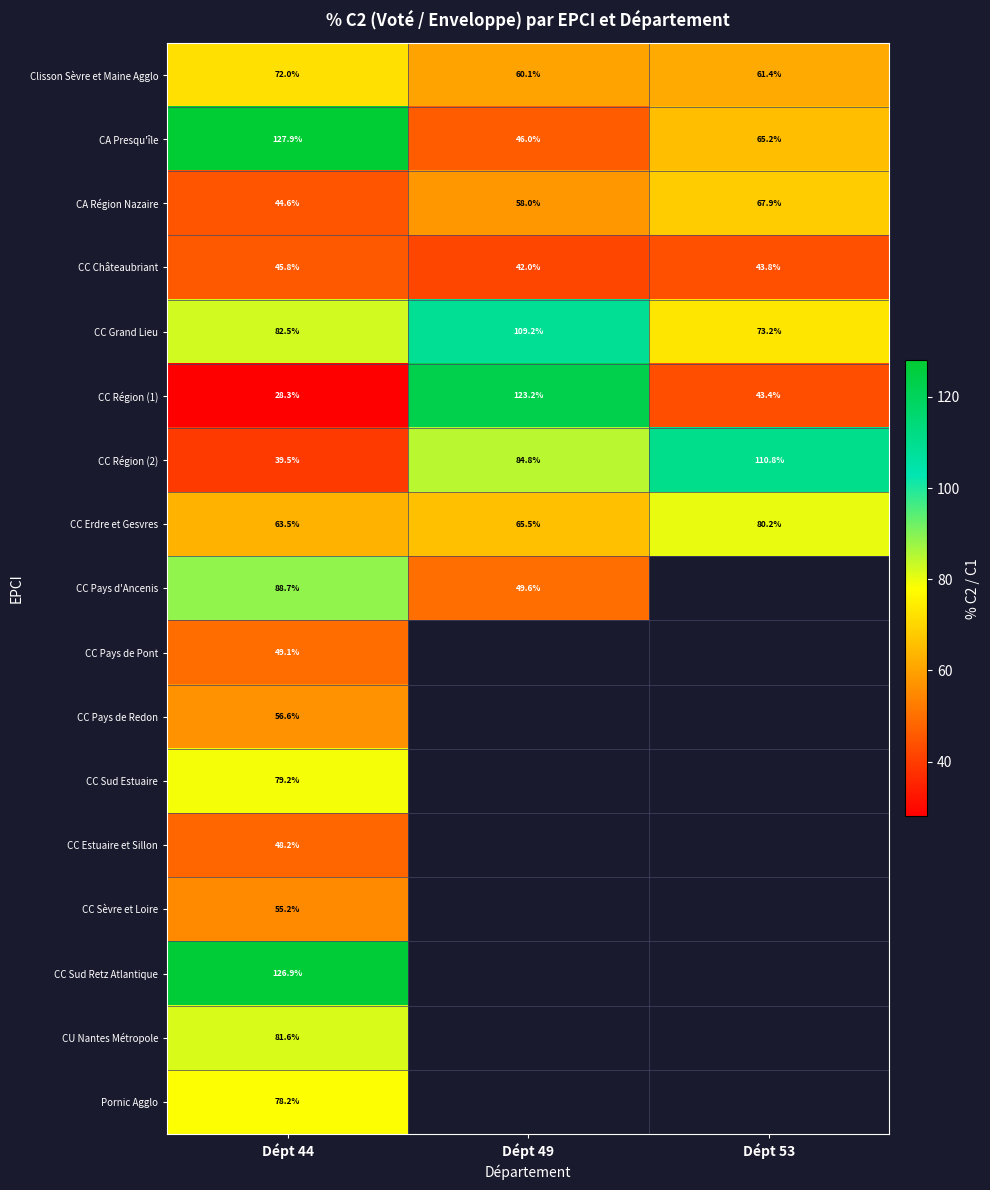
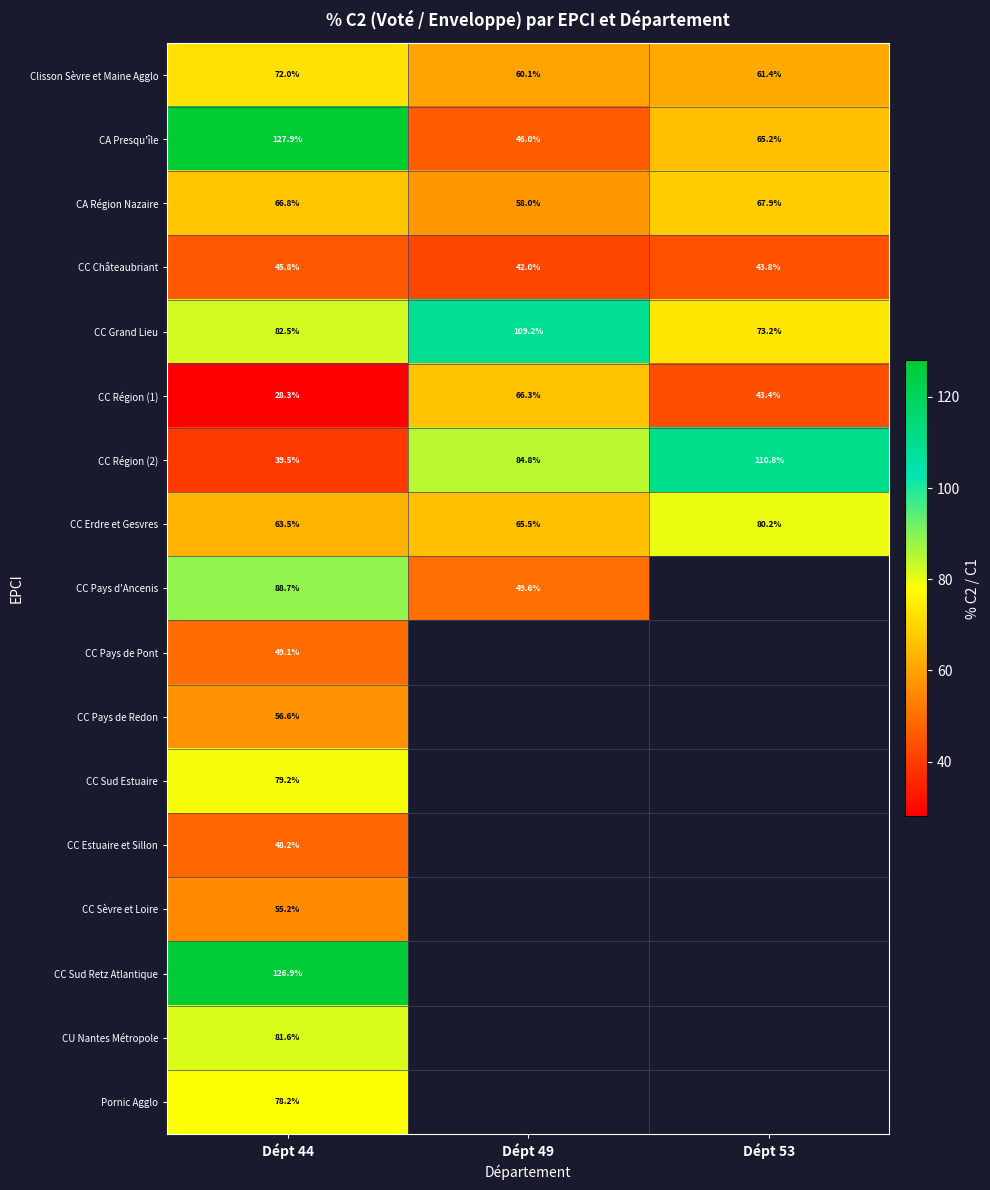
CA Région Nazaire, Dépt 44: 44.6% -> 66.8%
CC Région (1), Dépt 49: 123.2% -> 66.3%
